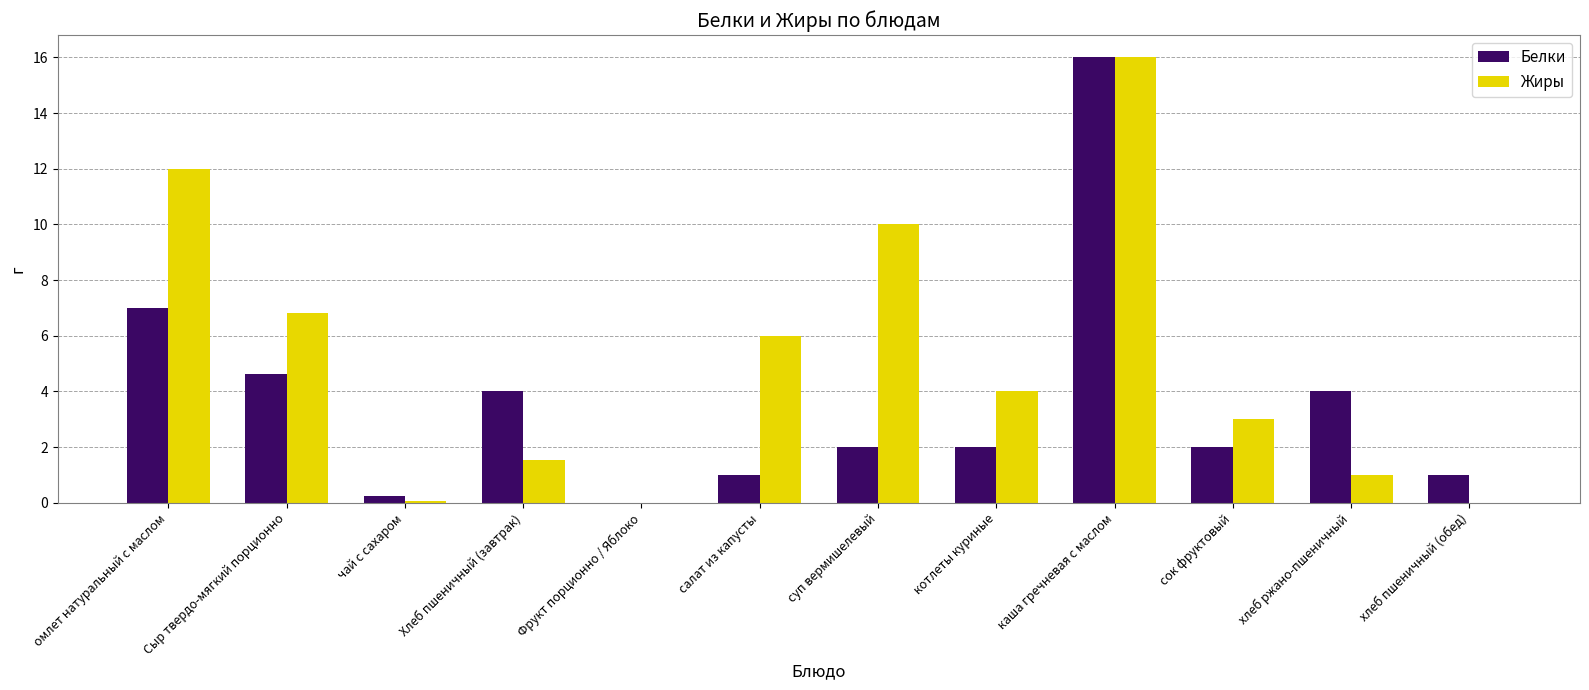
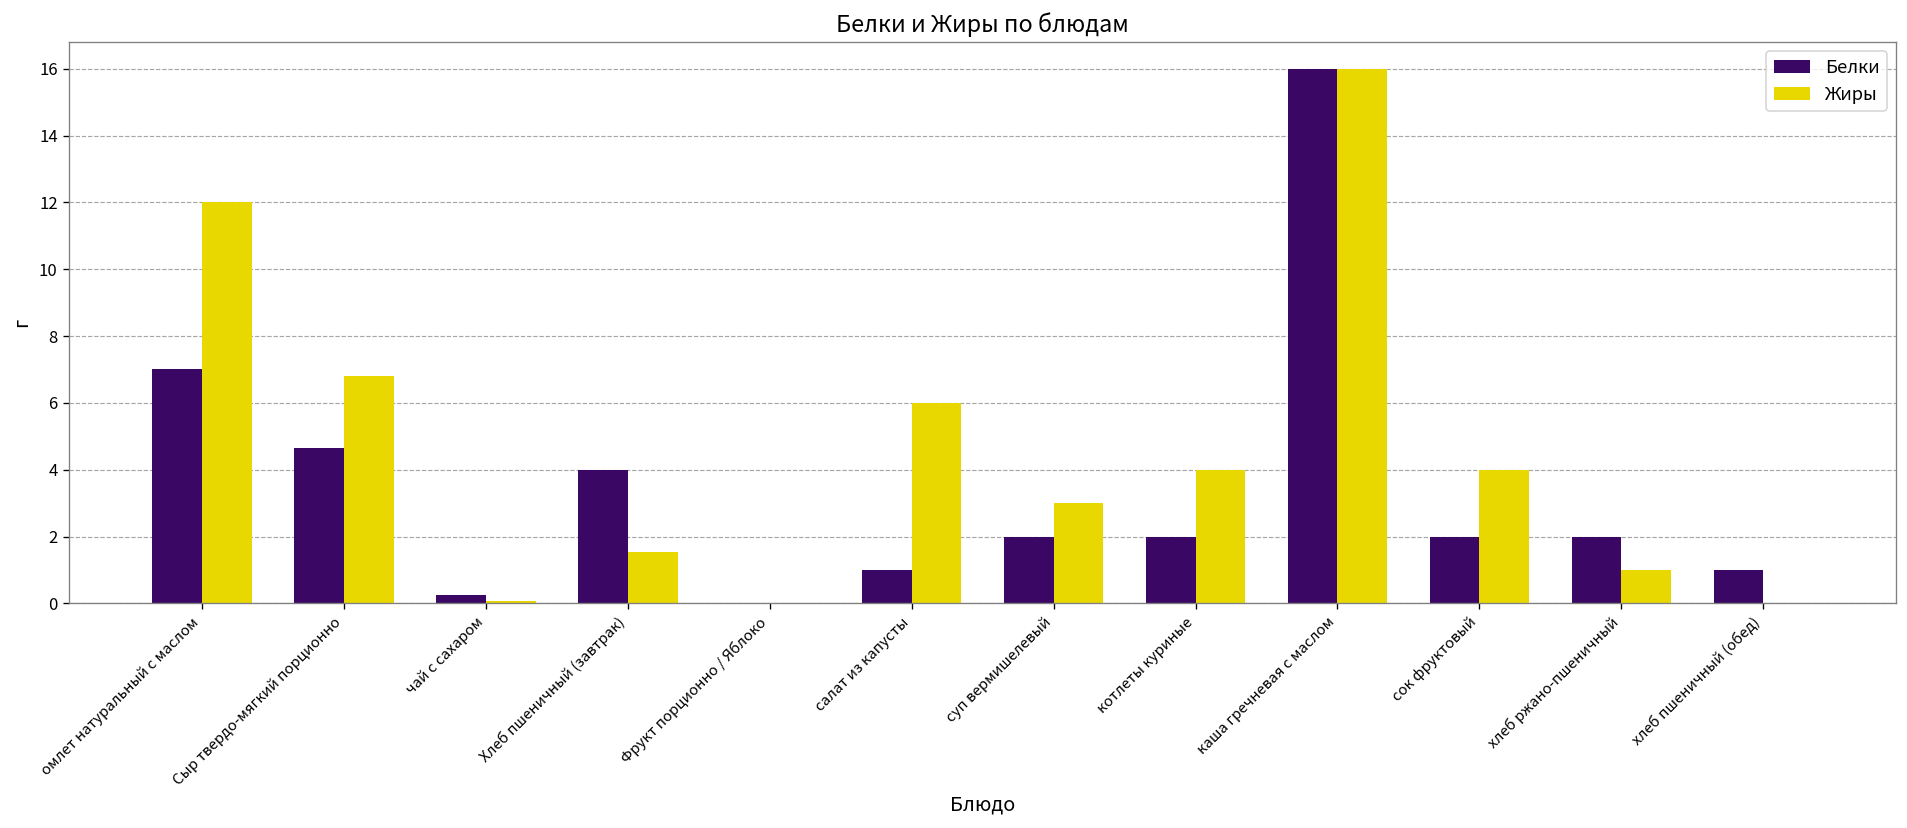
Жиры, суп вермишелевый: 10 -> 3
Жиры, сок фруктовый: 3 -> 4
Белки, хлеб ржано-пшеничный: 4 -> 2
